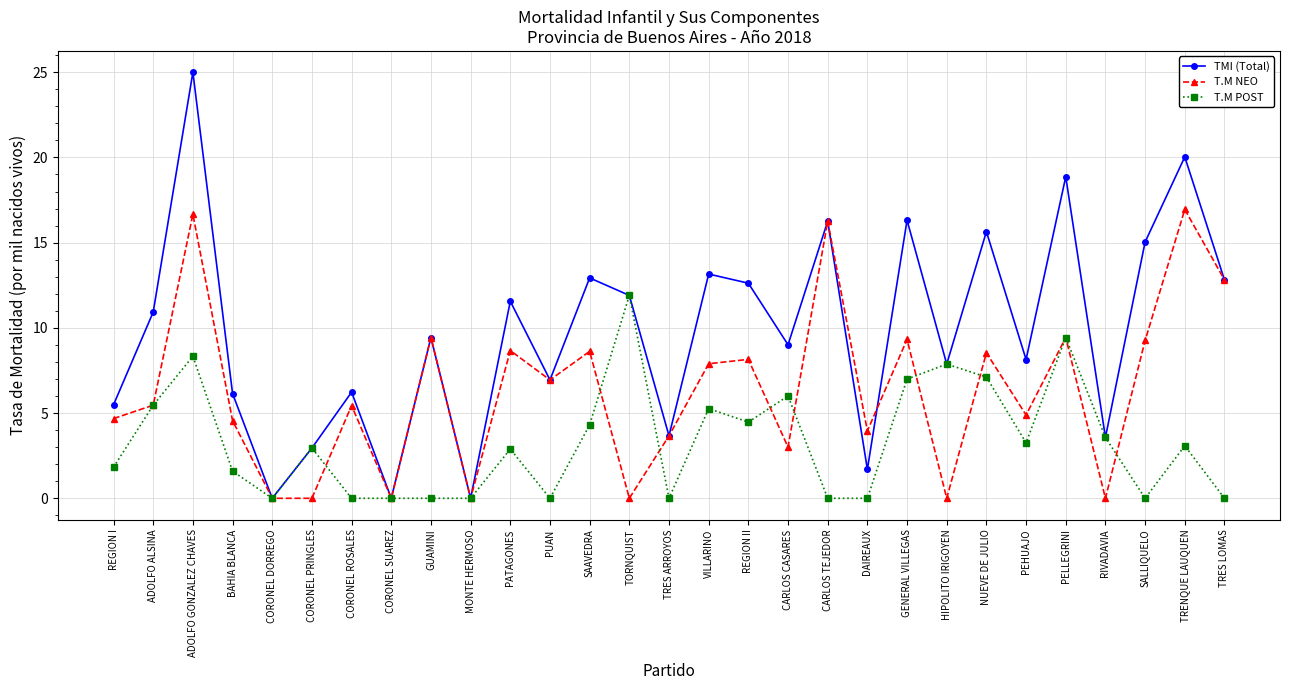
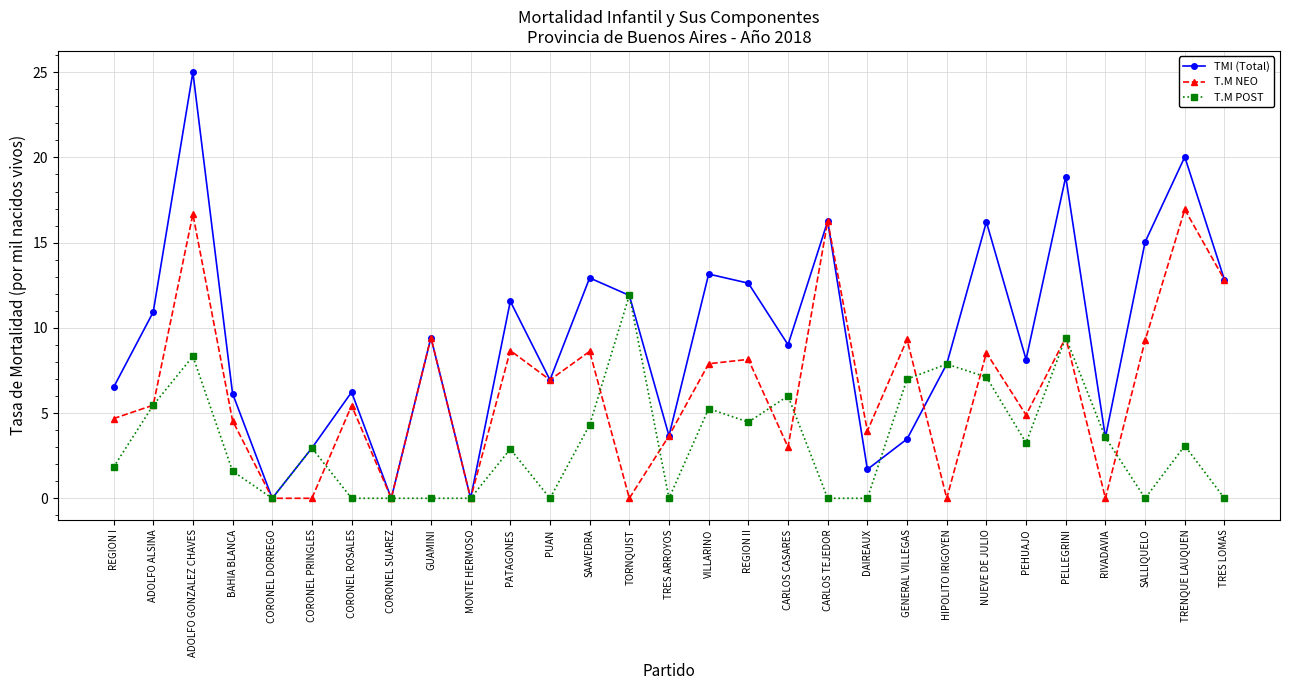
TMI (Total), REGION I: 5.5 -> 6.5
TMI (Total), GENERAL VILLEGAS: 16.3 -> 3.5
TMI (Total), NUEVE DE JULIO: 15.6 -> 16.2
